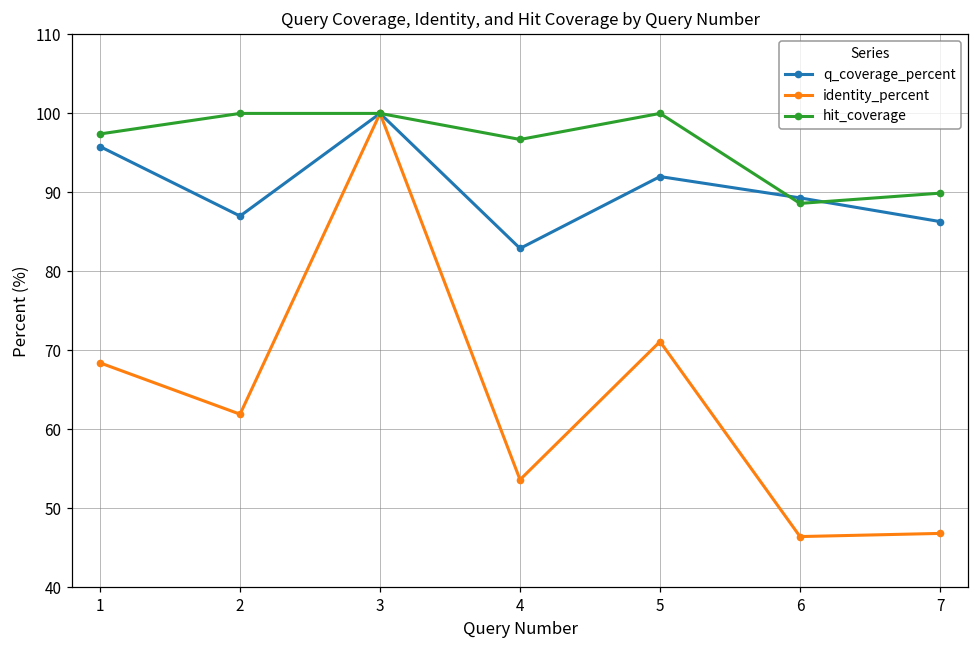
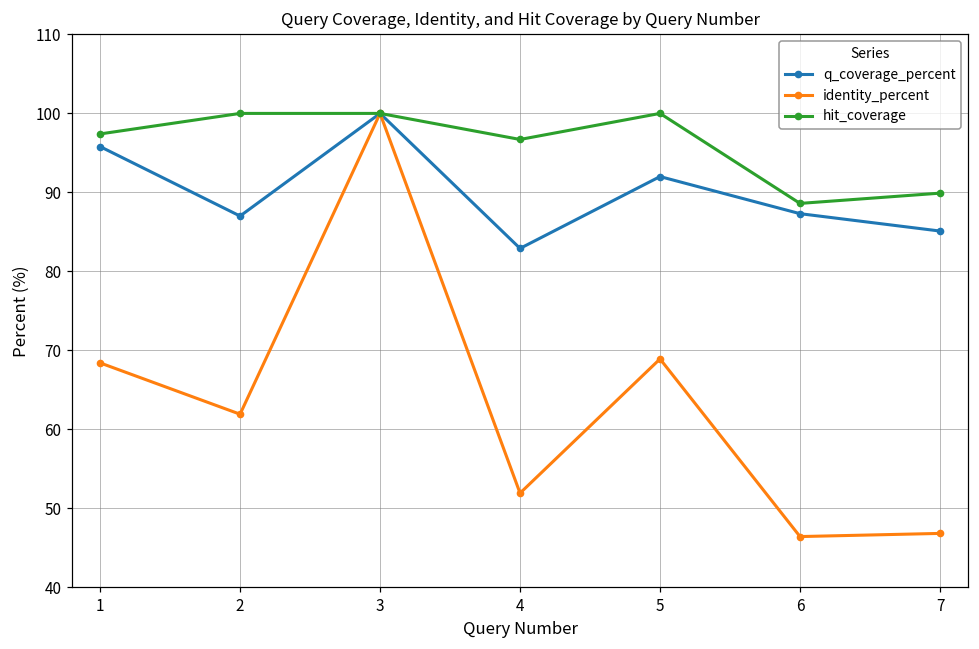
identity_percent, 4: 54 -> 52
identity_percent, 5: 71 -> 69
q_coverage_percent, 6: 89 -> 87
q_coverage_percent, 7: 86 -> 85
